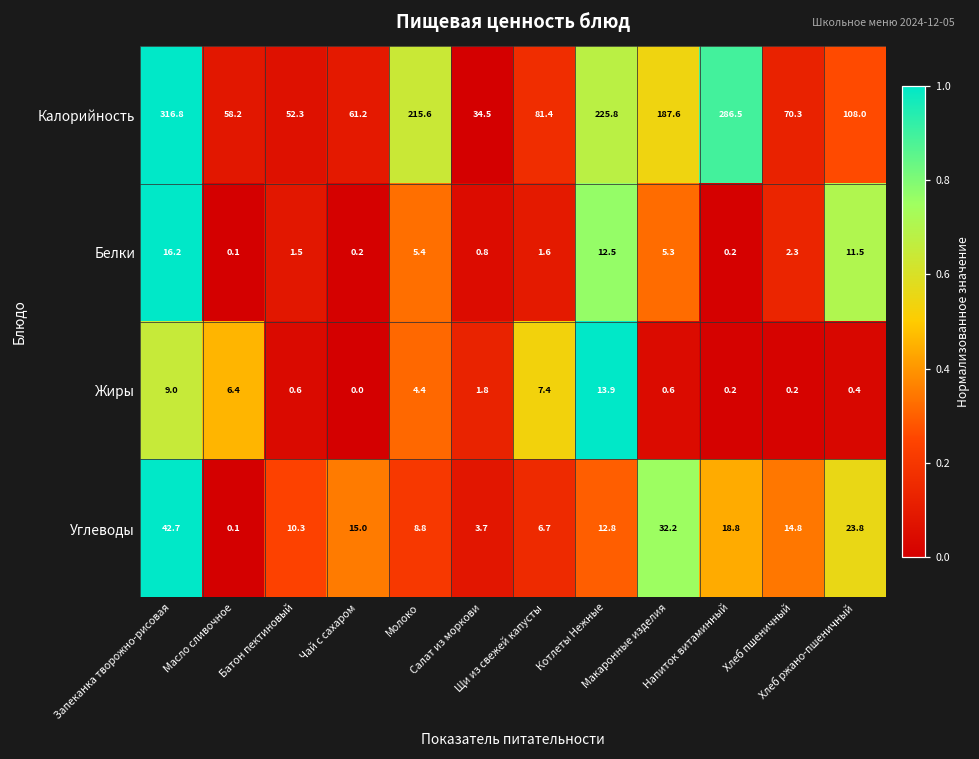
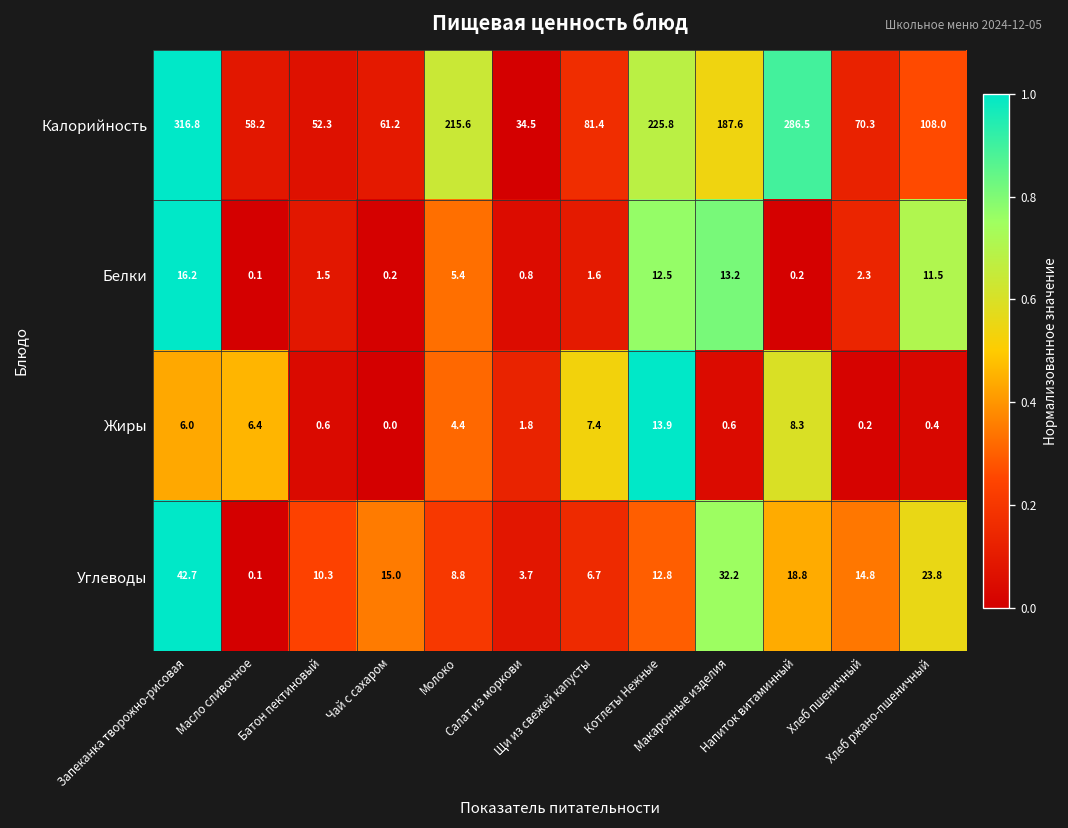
Белки, Макаронные изделия: 5.3 -> 13.2
Жиры, Запеканка творожно-рисовая: 9.0 -> 6.0
Жиры, Напиток витаминный: 0.2 -> 8.3
